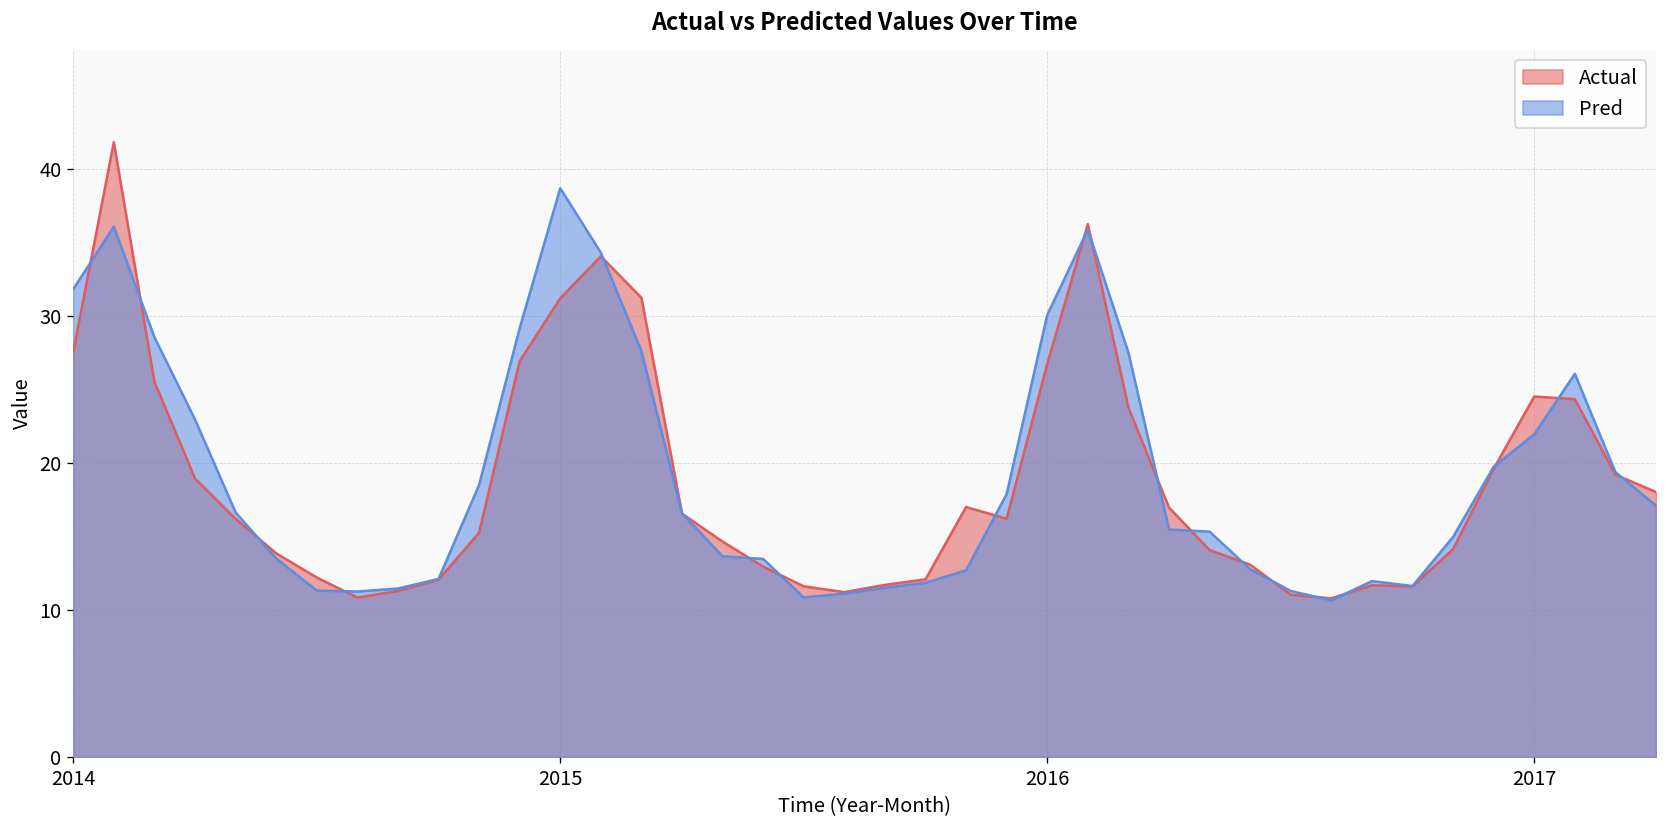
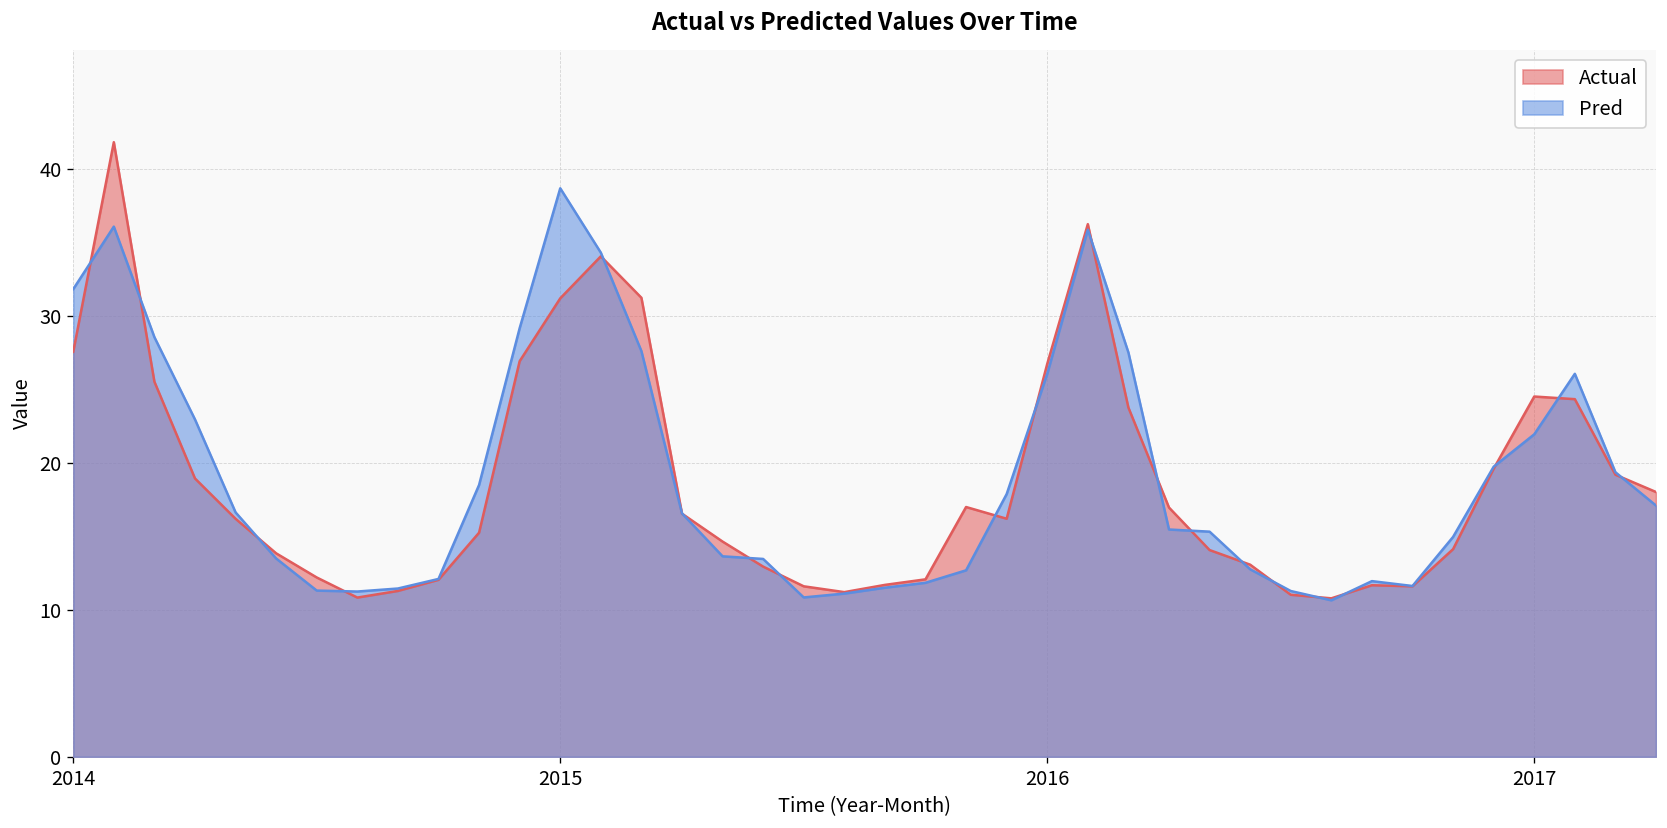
Pred, 2016: 30.1 -> 26.1
